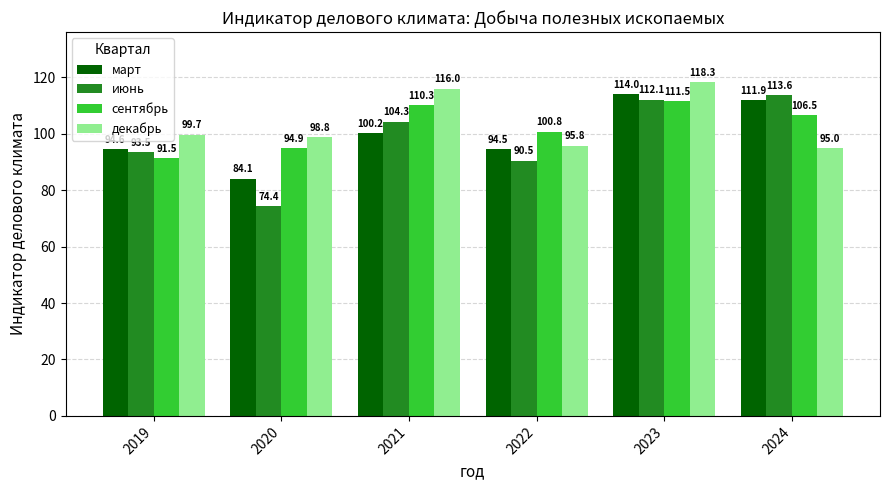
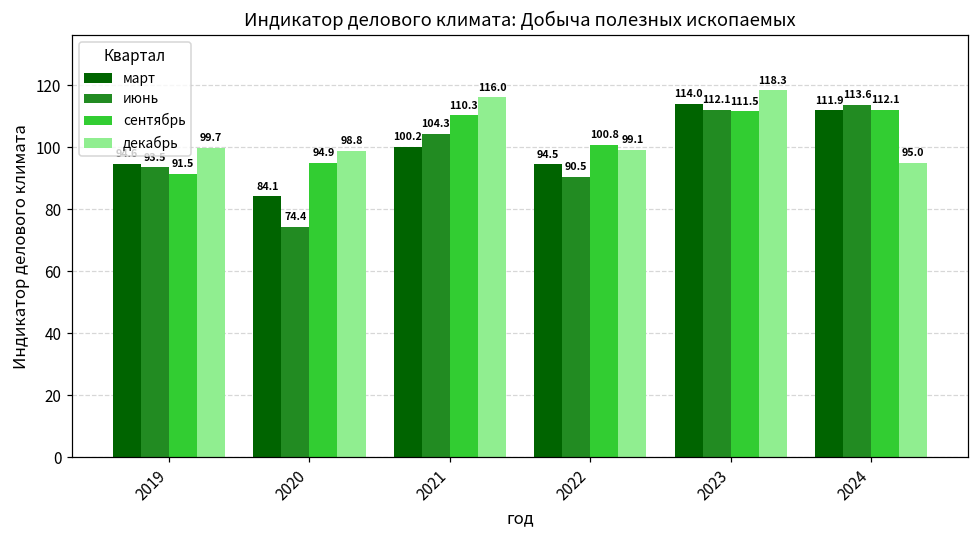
декабрь, 2022: 95.8 -> 99.1
сентябрь, 2024: 106.5 -> 112.1
